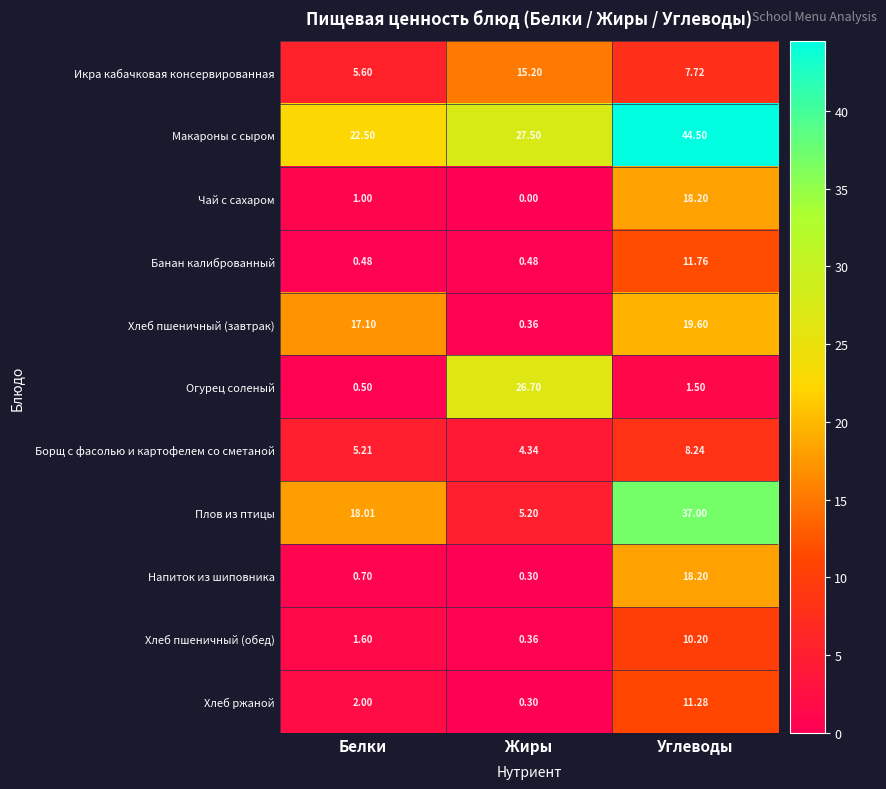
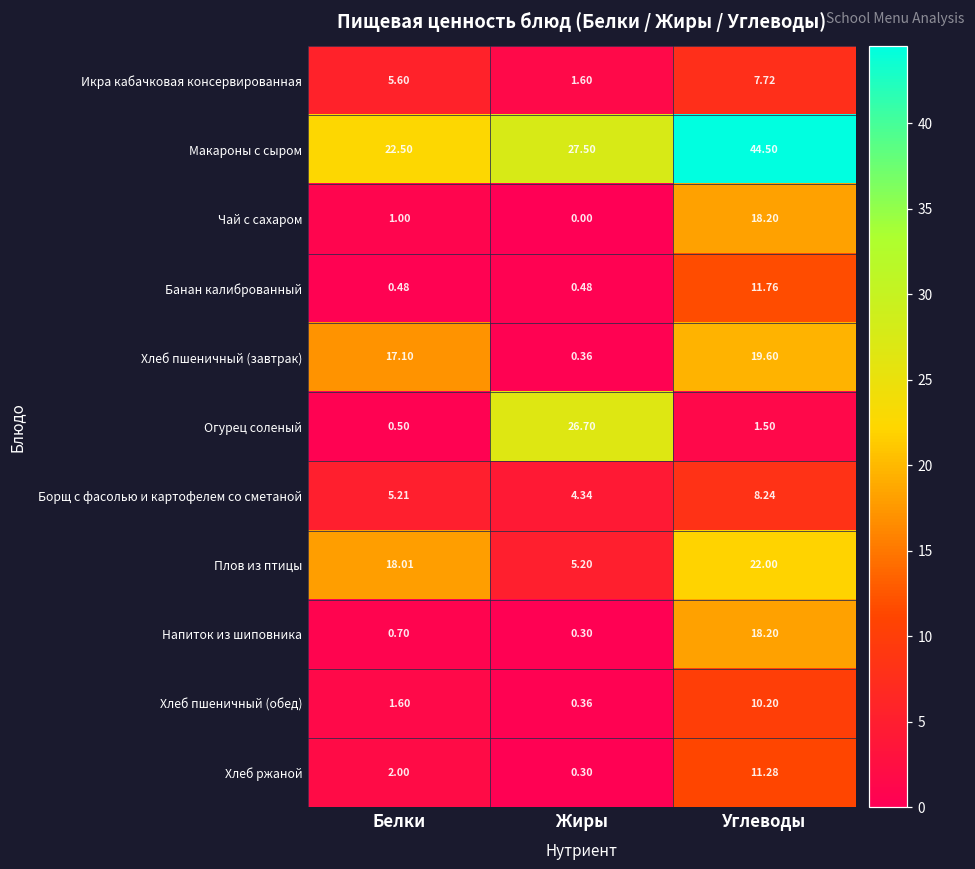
Икра кабачковая консервированная, Жиры: 15.20 -> 1.60
Плов из птицы, Углеводы: 37.00 -> 22.00
